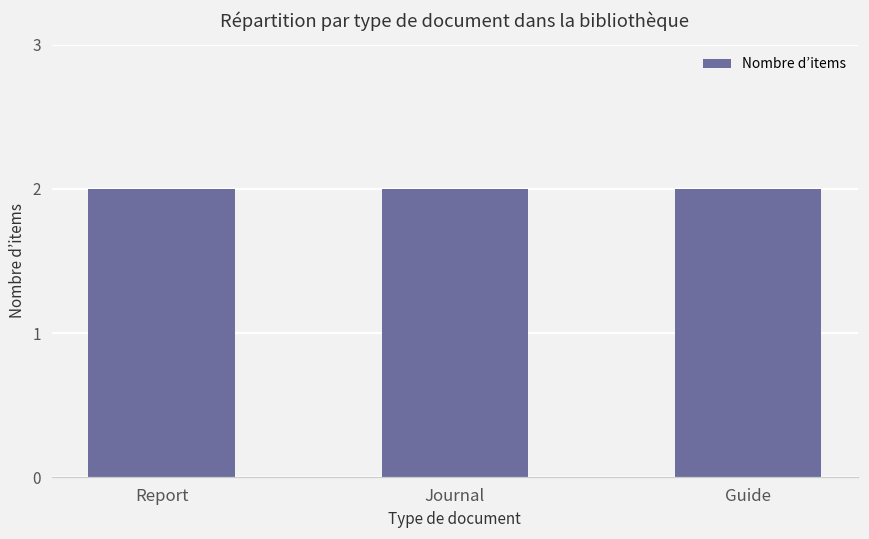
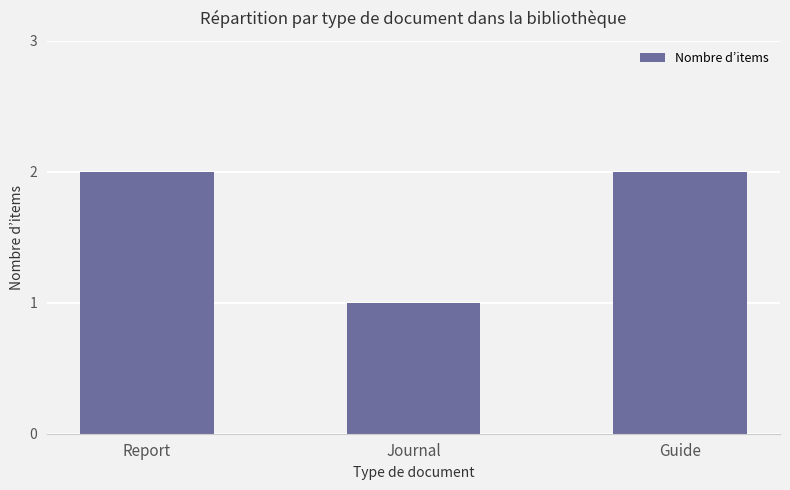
Journal: 2 -> 1
